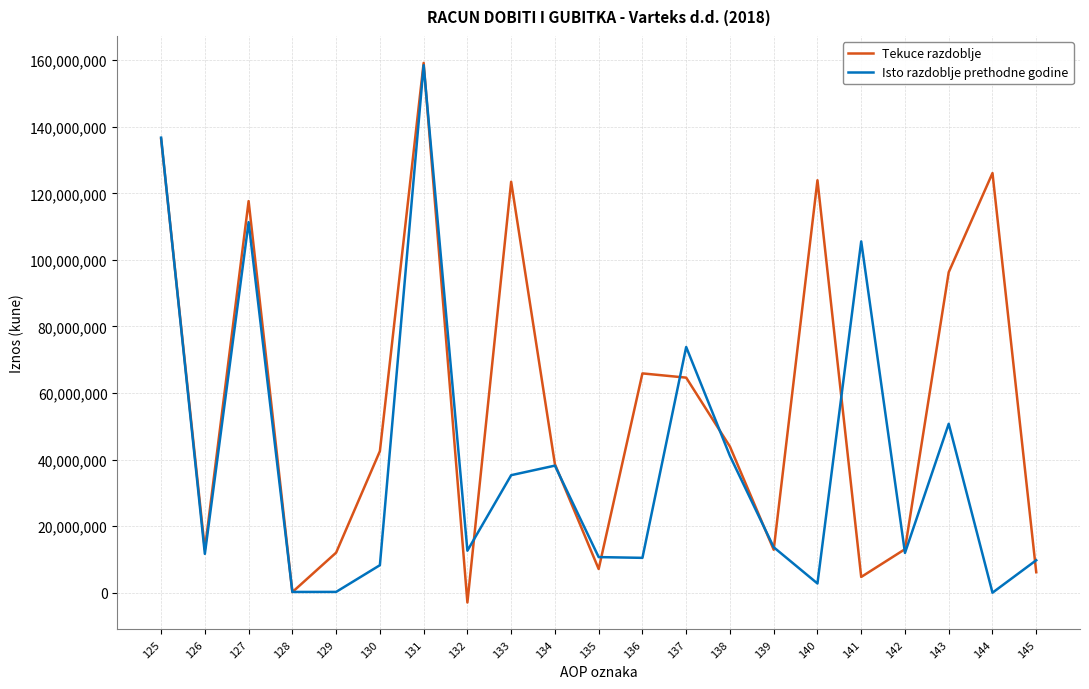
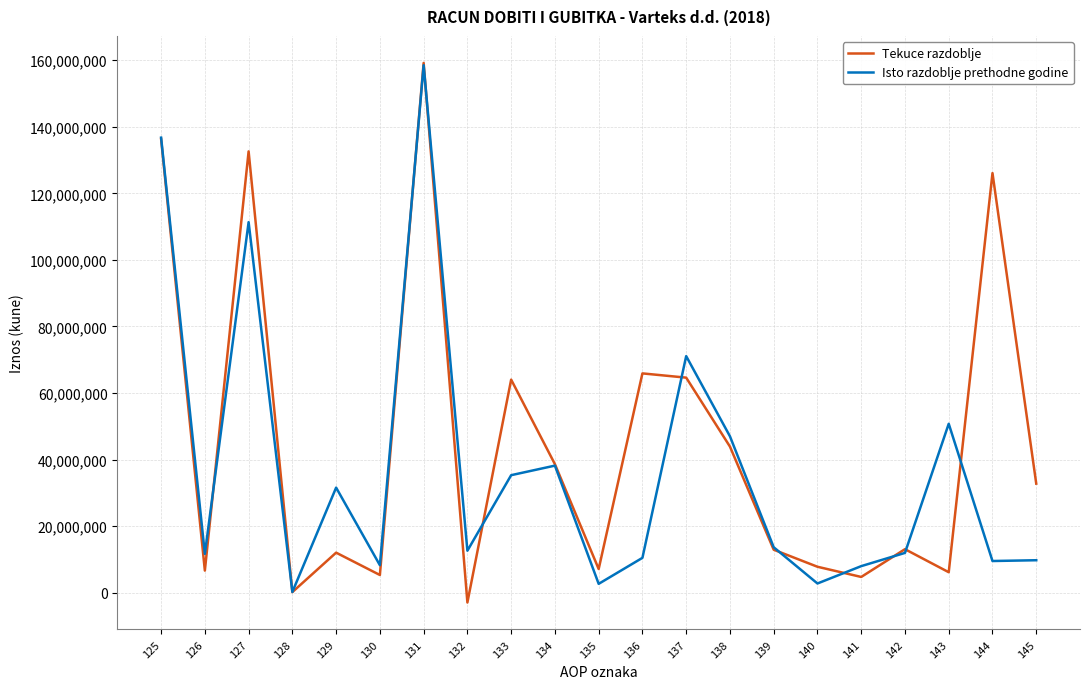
Tekuce razdoblje, 126: 13,000,000 -> 7,000,000
Tekuce razdoblje, 127: 118,000,000 -> 133,000,000
Isto razdoblje prethodne godine, 129: 0 -> 32,000,000
Tekuce razdoblje, 130: 43,000,000 -> 5,000,000
Tekuce razdoblje, 133: 123,000,000 -> 64,000,000
Isto razdoblje prethodne godine, 135: 11,000,000 -> 3,000,000
Isto razdoblje prethodne godine, 137: 74,000,000 -> 71,000,000
Isto razdoblje prethodne godine, 138: 41,000,000 -> 47,000,000
Tekuce razdoblje, 140: 124,000,000 -> 8,000,000
Isto razdoblje prethodne godine, 141: 106,000,000 -> 8,000,000
Tekuce razdoblje, 143: 96,000,000 -> 6,000,000
Isto razdoblje prethodne godine, 144: 0 -> 10,000,000
Tekuce razdoblje, 145: 6,000,000 -> 33,000,000
